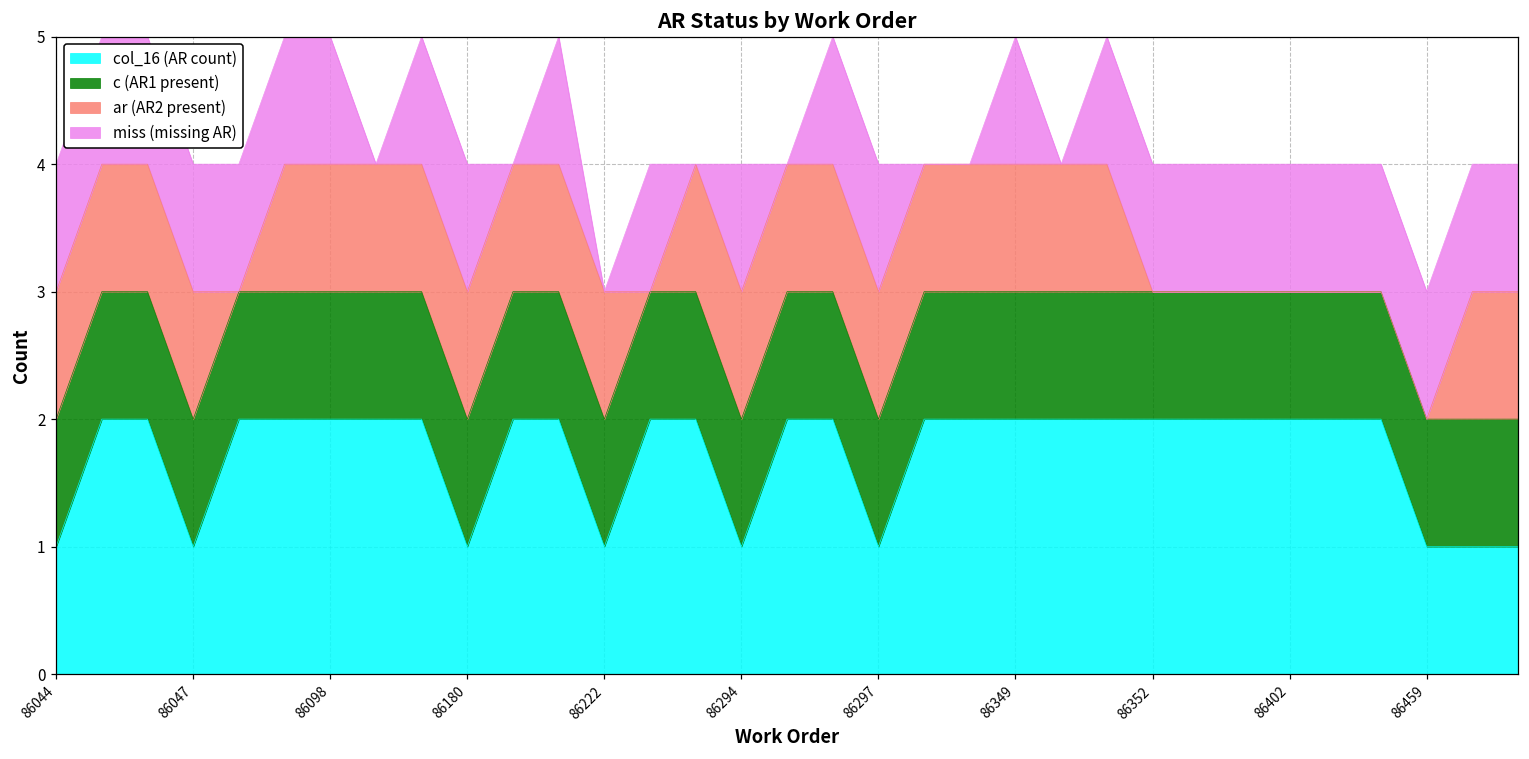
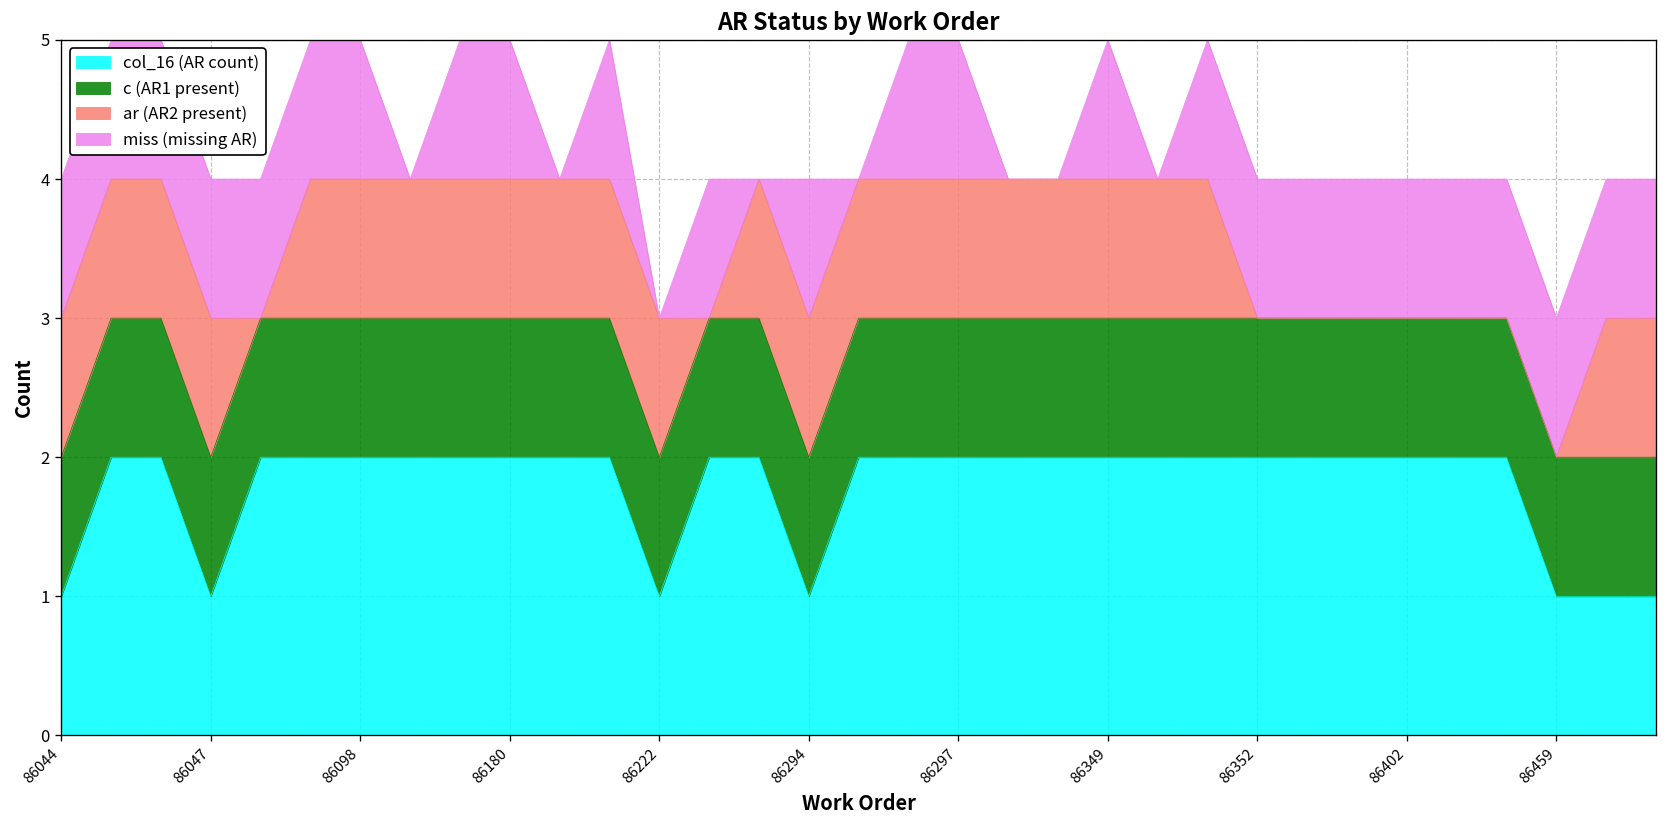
col_16 (AR count), 86180: 1 -> 2
col_16 (AR count), 86297: 1 -> 2
